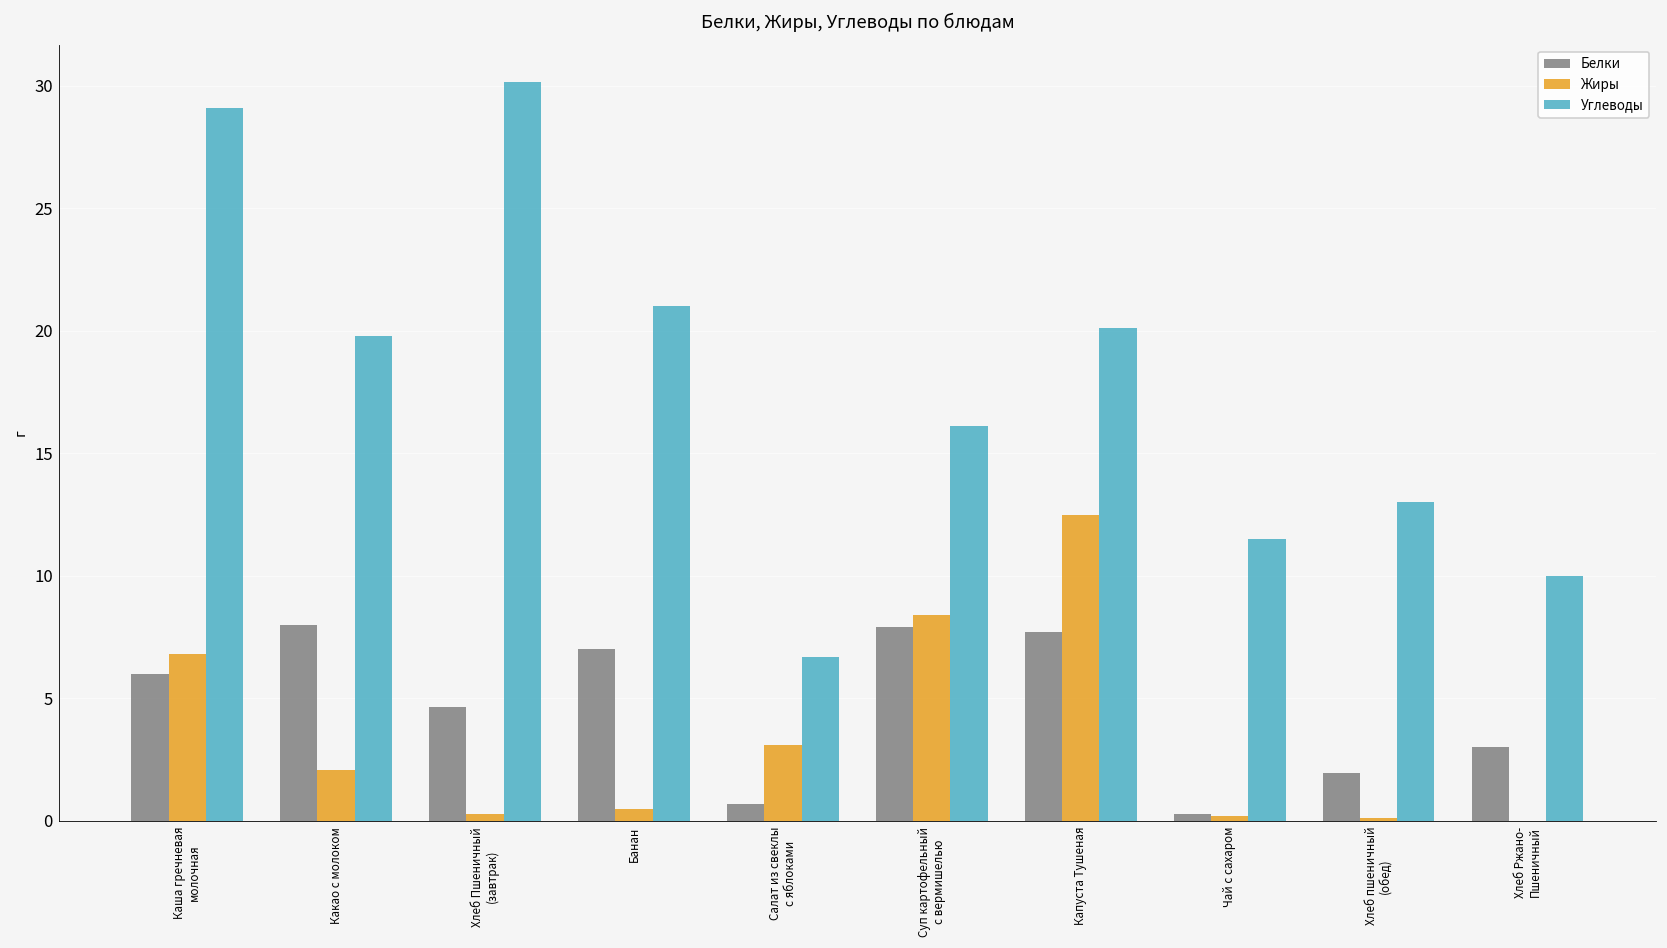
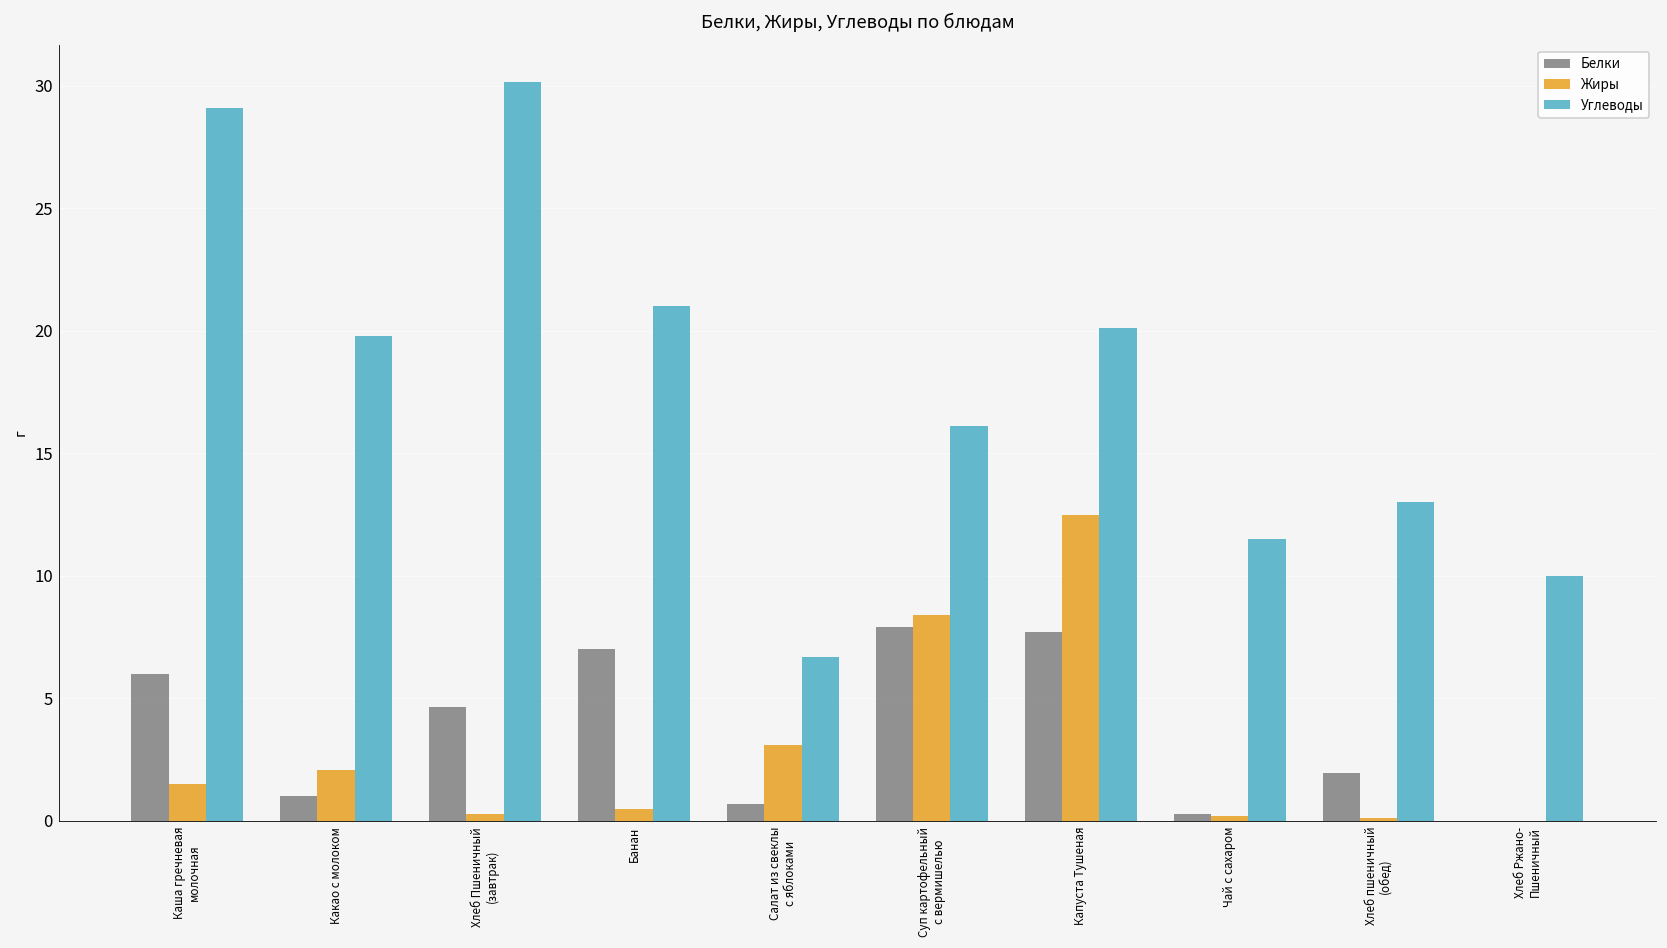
Жиры, Каша гречневая молочная: 6.8 -> 1.5
Белки, Какао с молоком: 8 -> 1
Белки, Хлеб Ржано- Пшеничный: 3 -> 0
